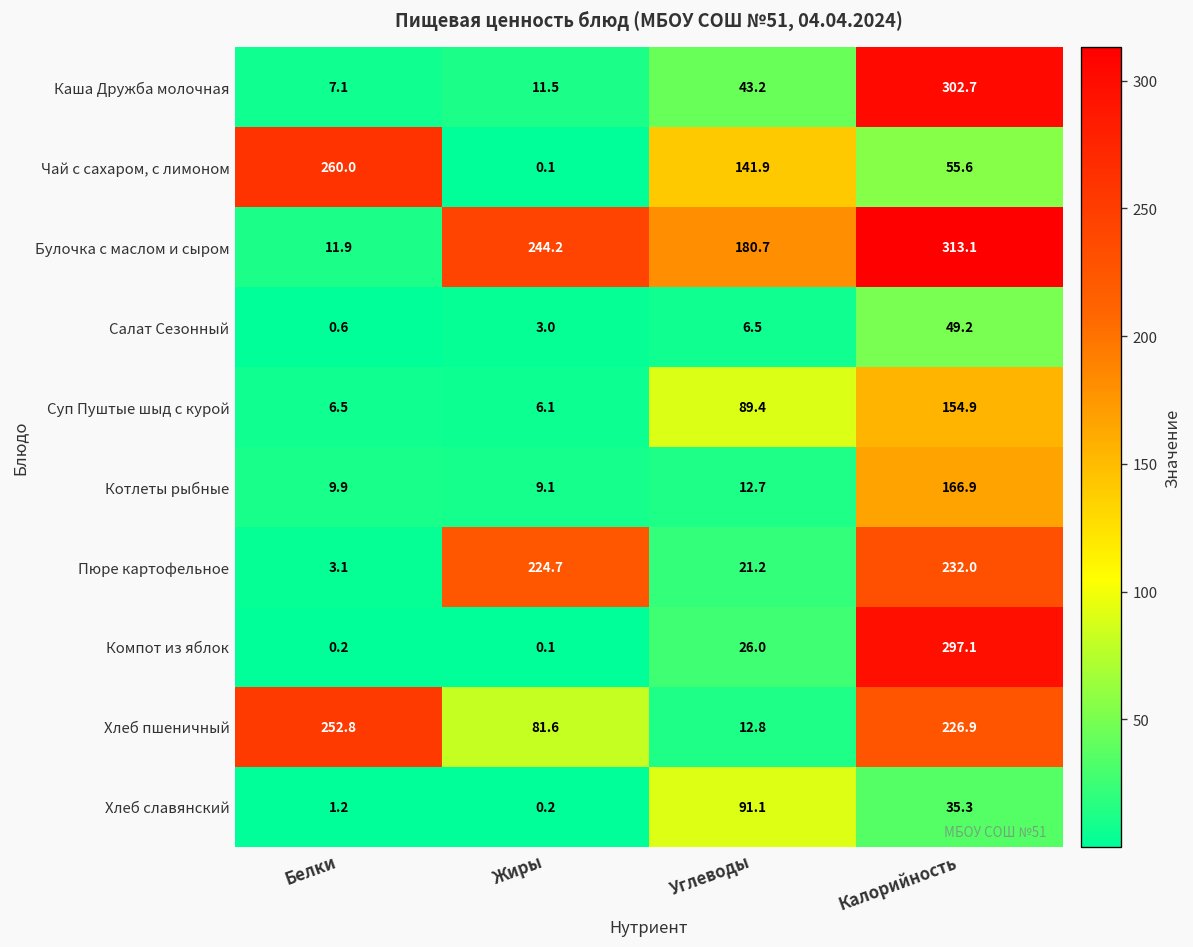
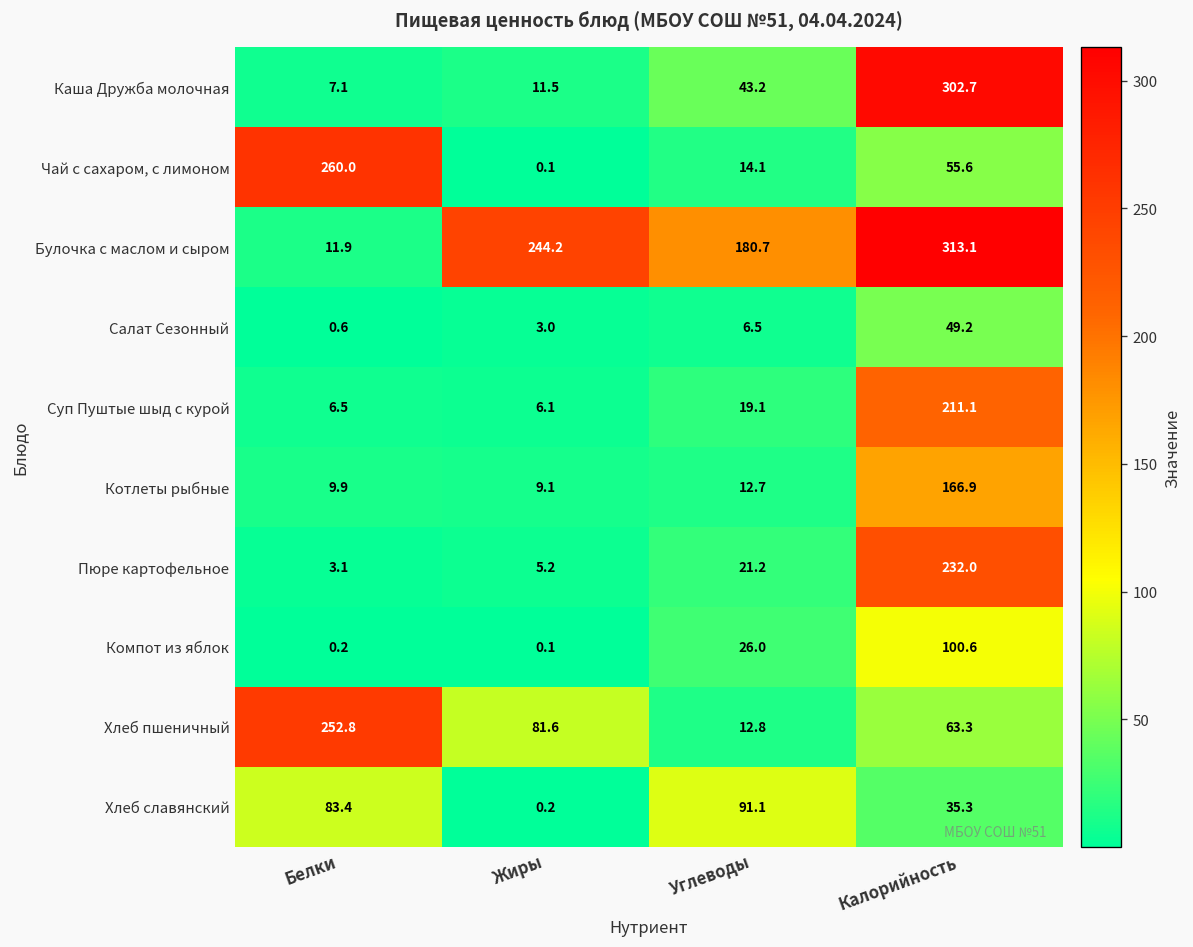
Чай с сахаром, с лимоном, Углеводы: 141.9 -> 14.1
Суп Пуштые шыд с курой, Углеводы: 89.4 -> 19.1
Суп Пуштые шыд с курой, Калорийность: 154.9 -> 211.1
Пюре картофельное, Жиры: 224.7 -> 5.2
Компот из яблок, Калорийность: 297.1 -> 100.6
Хлеб пшеничный, Калорийность: 226.9 -> 63.3
Хлеб славянский, Белки: 1.2 -> 83.4
